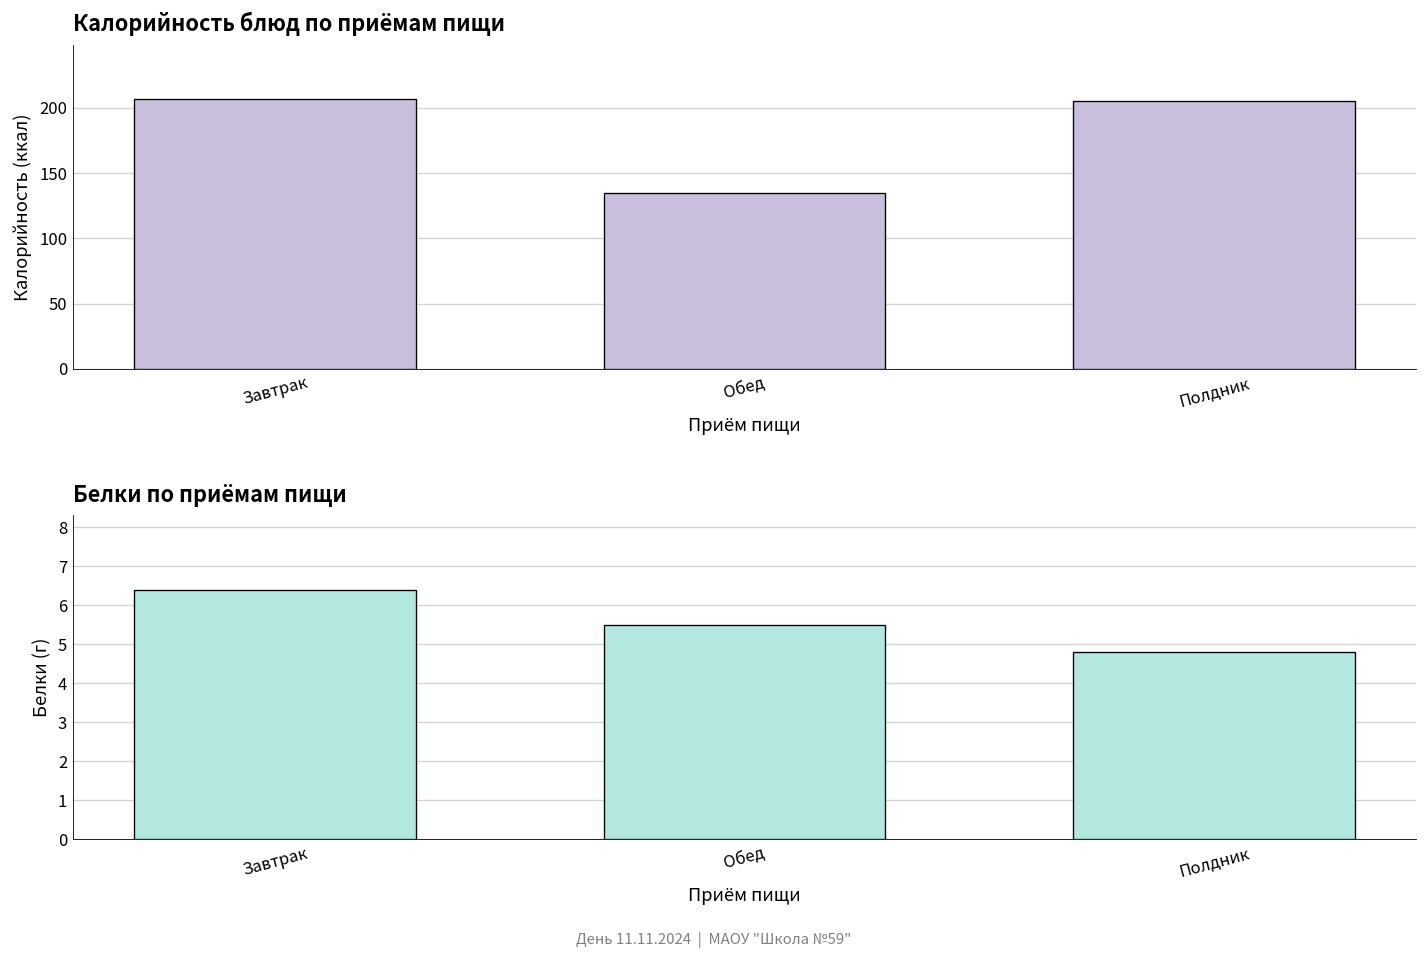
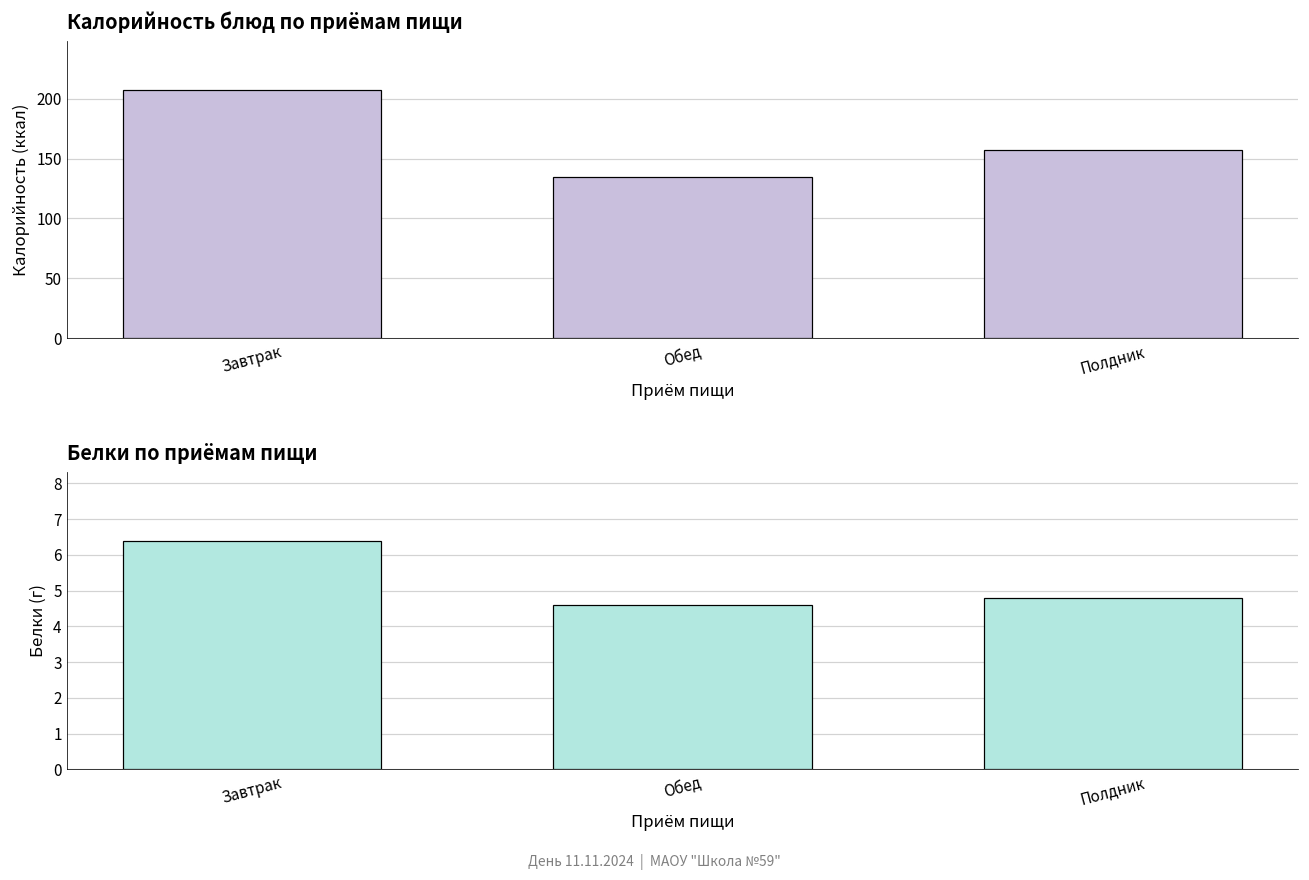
Калорийность блюд по приёмам пищи, Полдник: 205 -> 157
Белки по приёмам пищи, Обед: 5.5 -> 4.6
